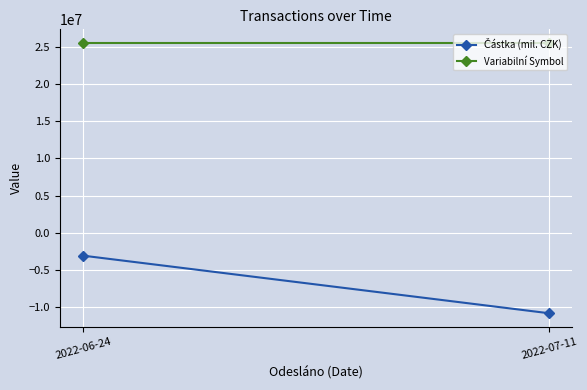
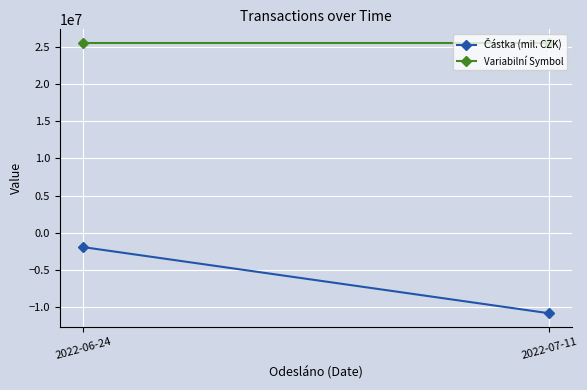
Částka (mil. CZK), 2022-06-24: -3000000 -> -2000000
